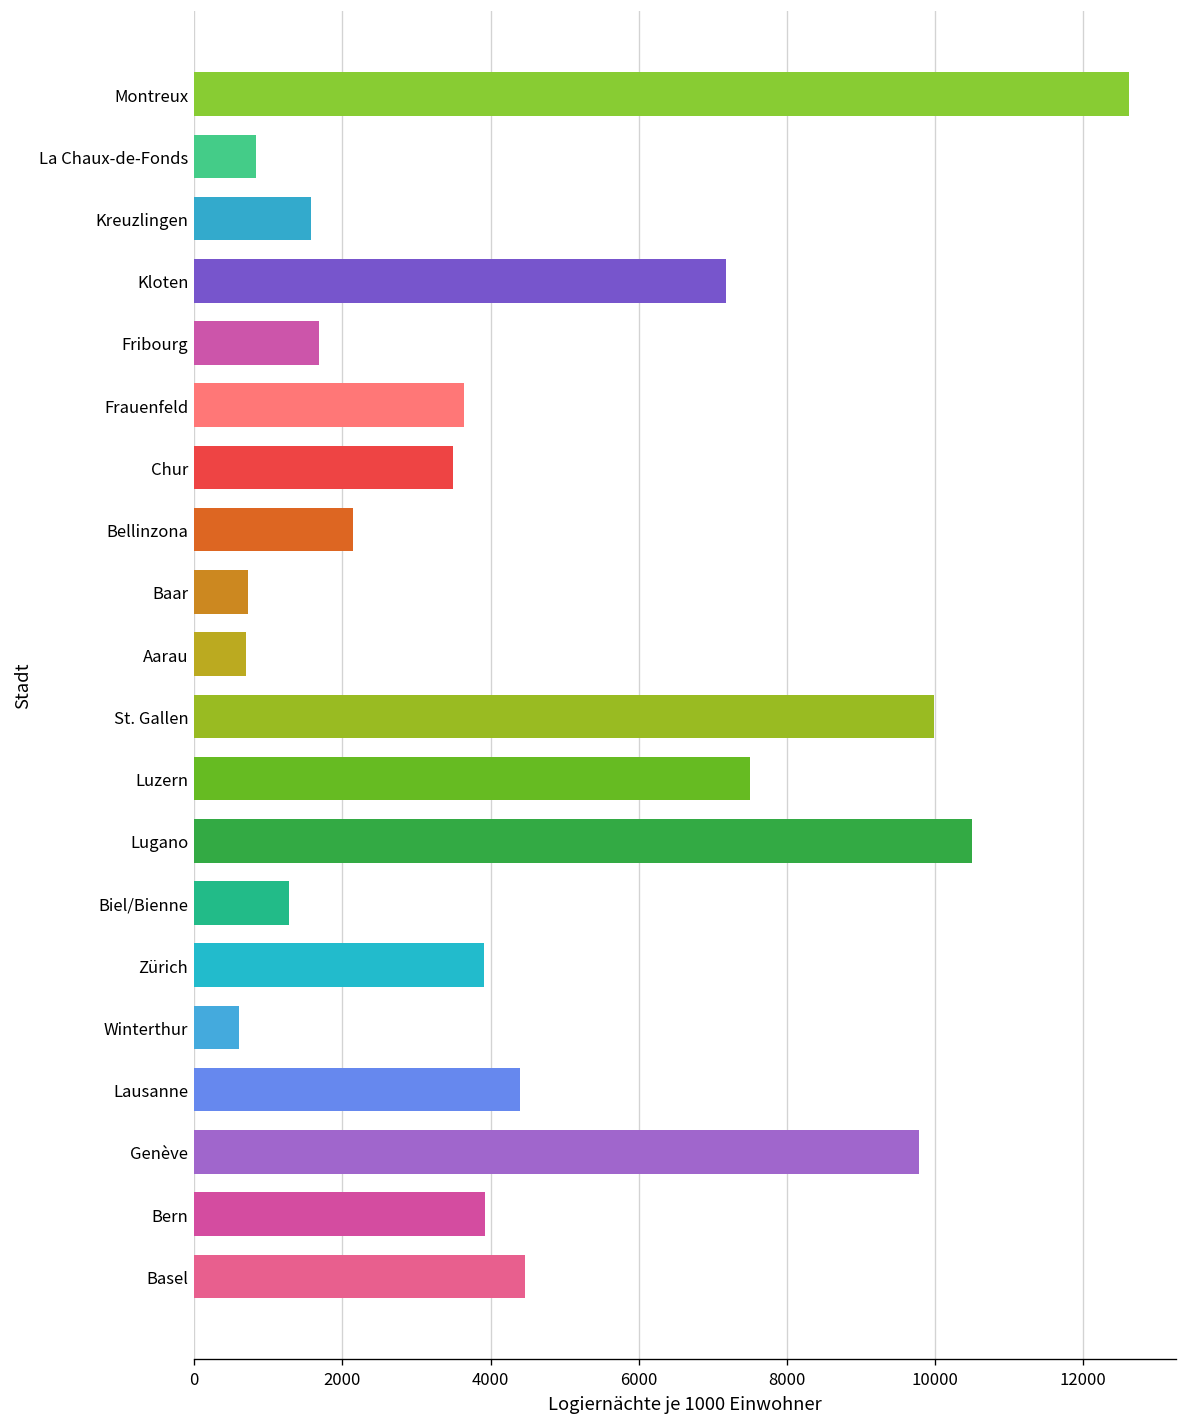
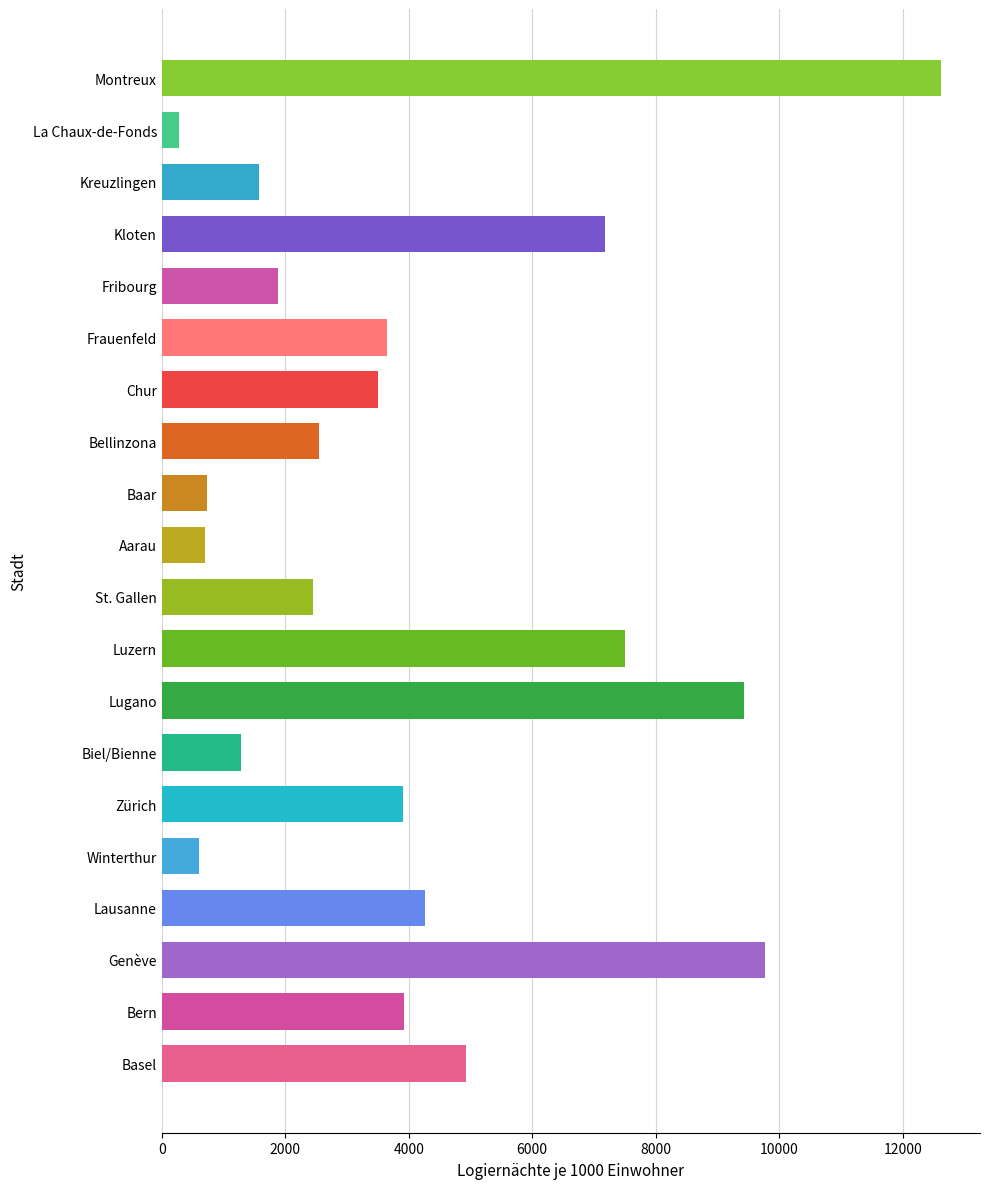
La Chaux-de-Fonds: 800 -> 300
Fribourg: 1700 -> 1900
Bellinzona: 2100 -> 2500
St. Gallen: 10000 -> 2500
Lugano: 10500 -> 9400
Lausanne: 4400 -> 4300
Basel: 4500 -> 4900
